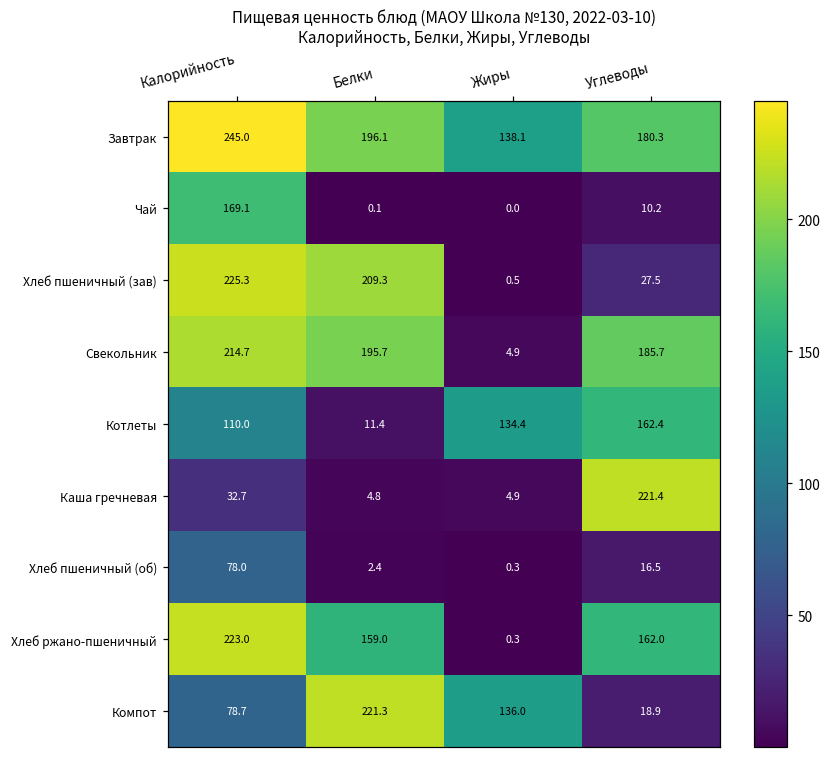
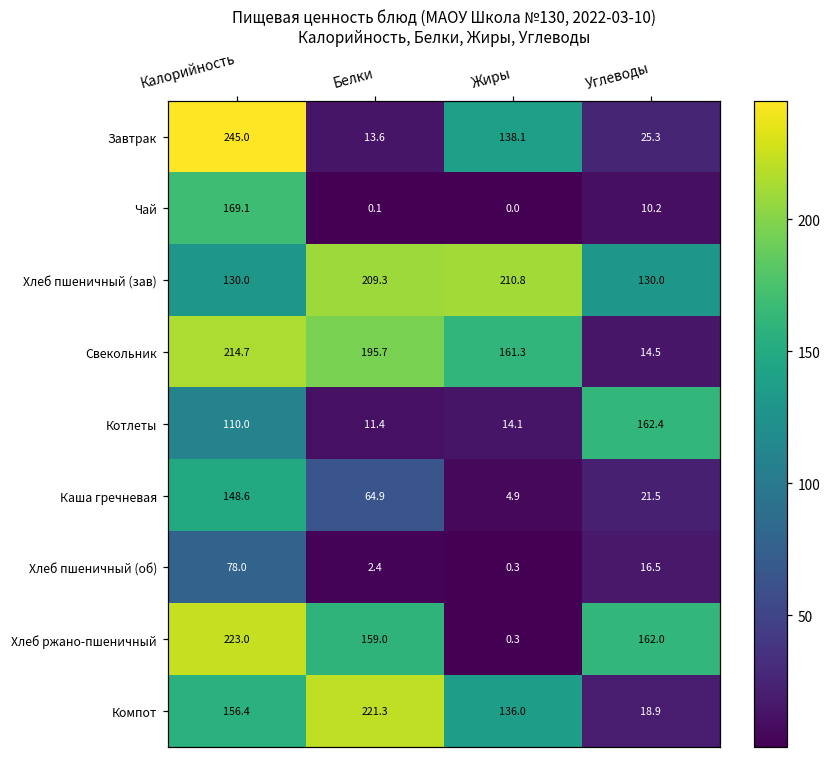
Завтрак, Белки: 196.1 -> 13.6
Завтрак, Углеводы: 180.3 -> 25.3
Хлеб пшеничный (зав), Калорийность: 225.3 -> 130.0
Хлеб пшеничный (зав), Жиры: 0.5 -> 210.8
Хлеб пшеничный (зав), Углеводы: 27.5 -> 130.0
Свекольник, Жиры: 4.9 -> 161.3
Свекольник, Углеводы: 185.7 -> 14.5
Котлеты, Жиры: 134.4 -> 14.1
Каша гречневая, Калорийность: 32.7 -> 148.6
Каша гречневая, Белки: 4.8 -> 64.9
Каша гречневая, Углеводы: 221.4 -> 21.5
Компот, Калорийность: 78.7 -> 156.4
